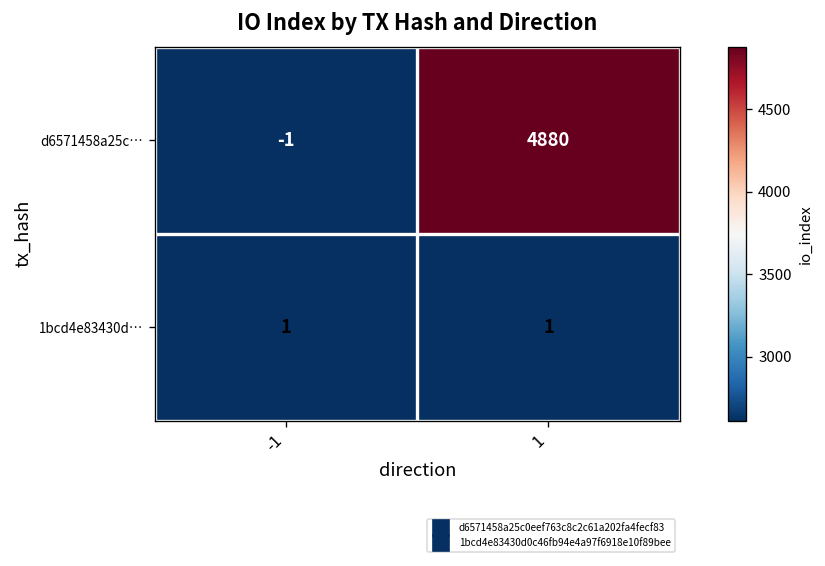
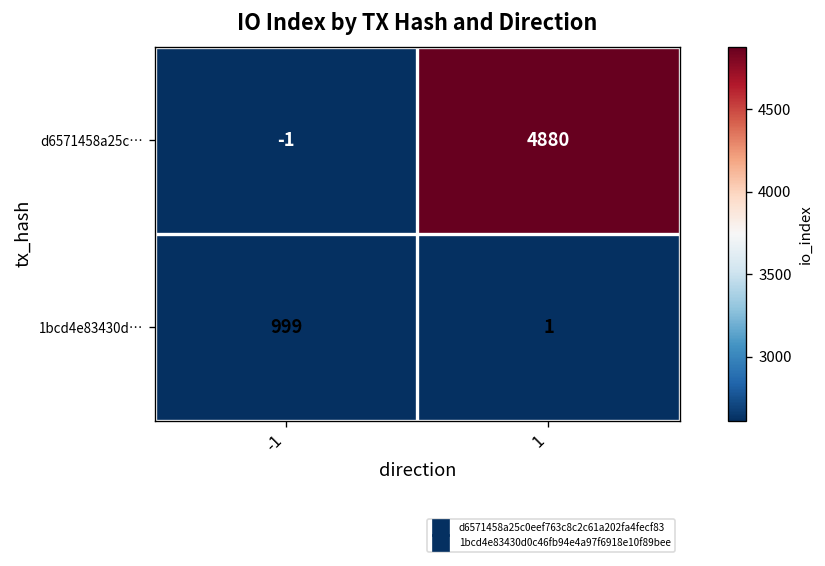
1bcd4e83430d…, -1: 1 -> 999
